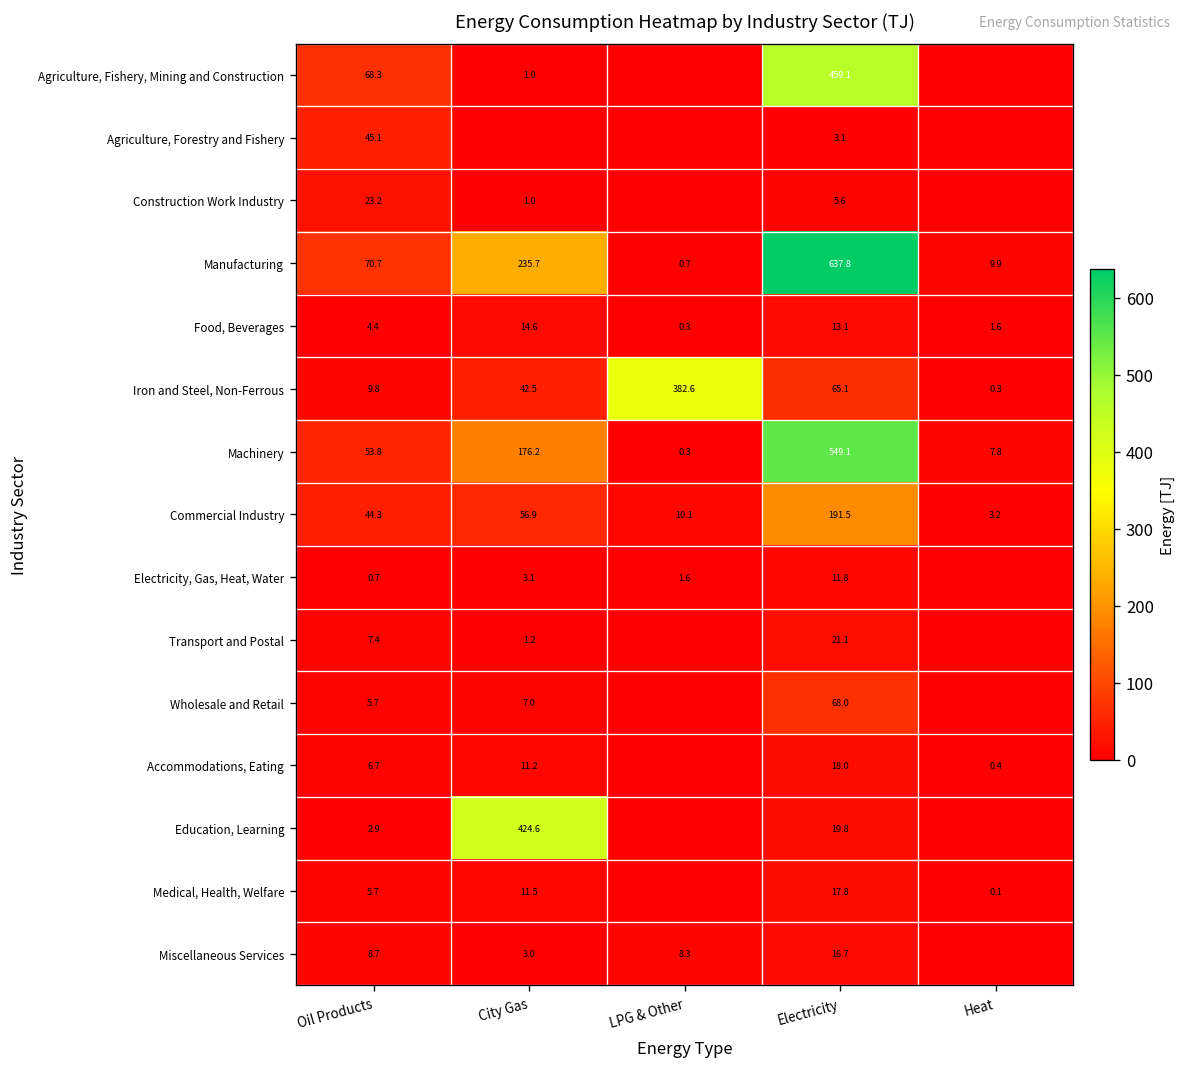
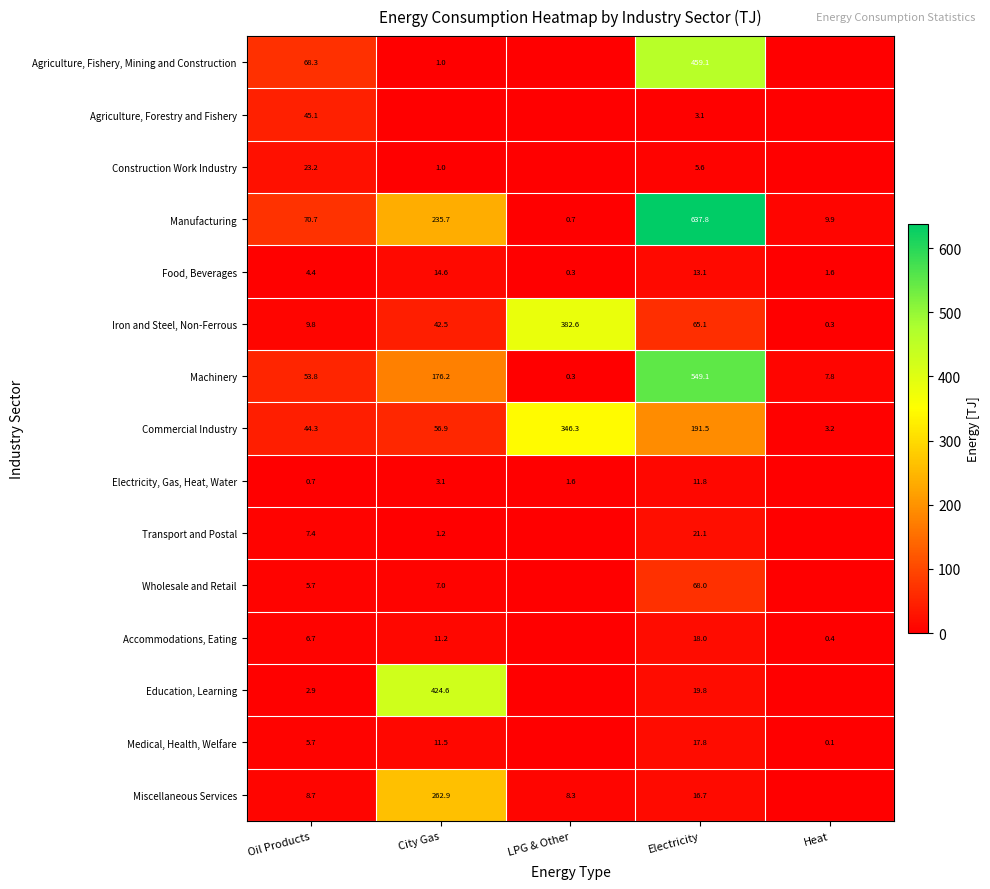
Commercial Industry, LPG & Other: 10.1 -> 346.3
Miscellaneous Services, City Gas: 3.0 -> 262.9
